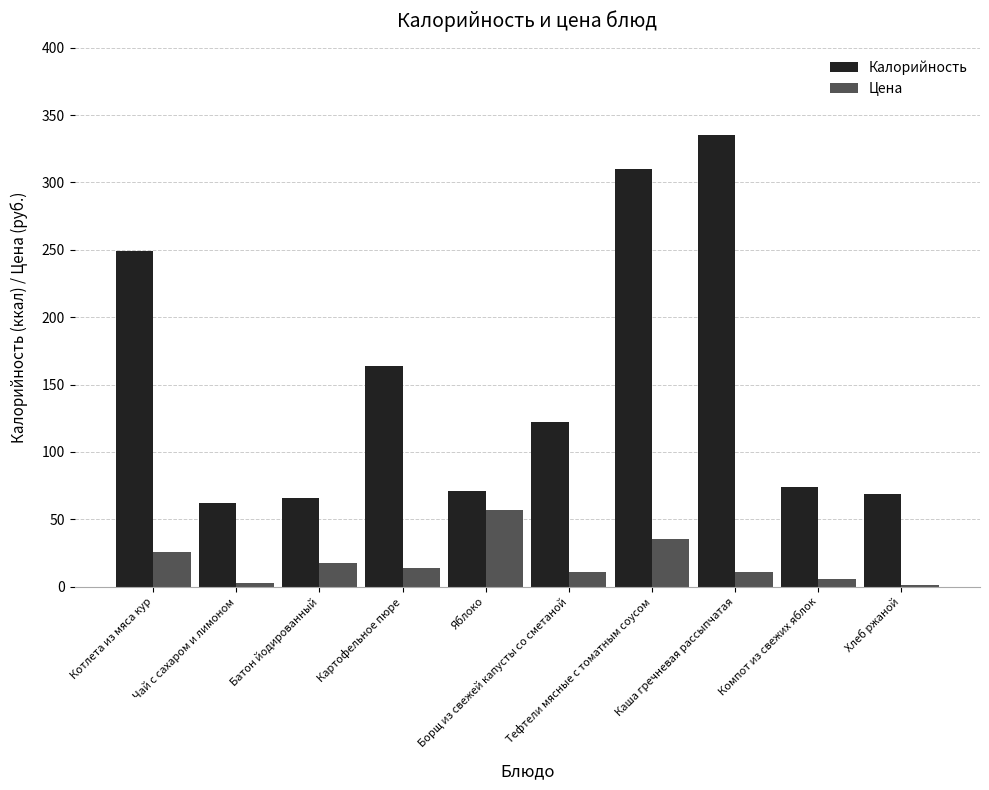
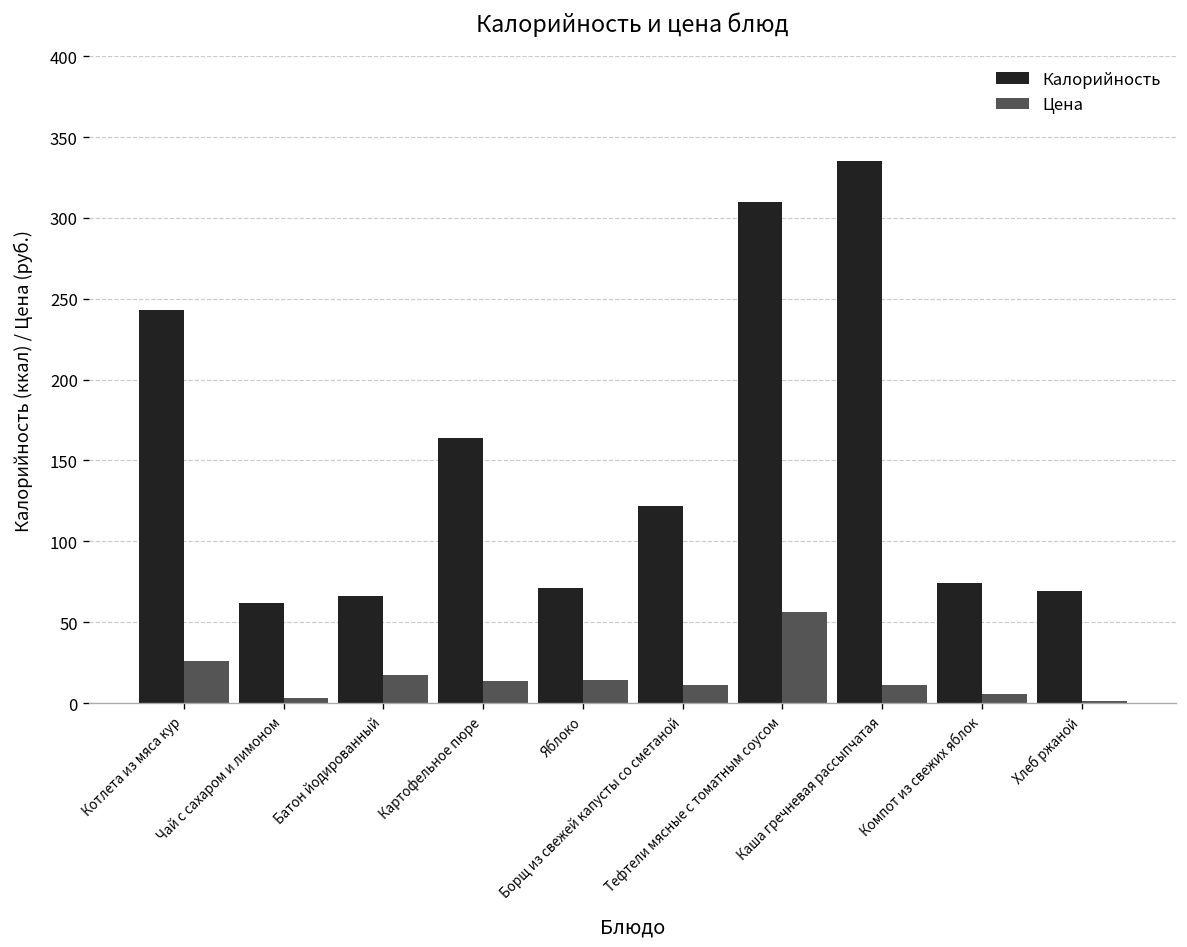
Калорийность, Котлета из мяса кур: 249 -> 243
Цена, Яблоко: 57 -> 15
Цена, Тефтели мясные с томатным соусом: 36 -> 56
